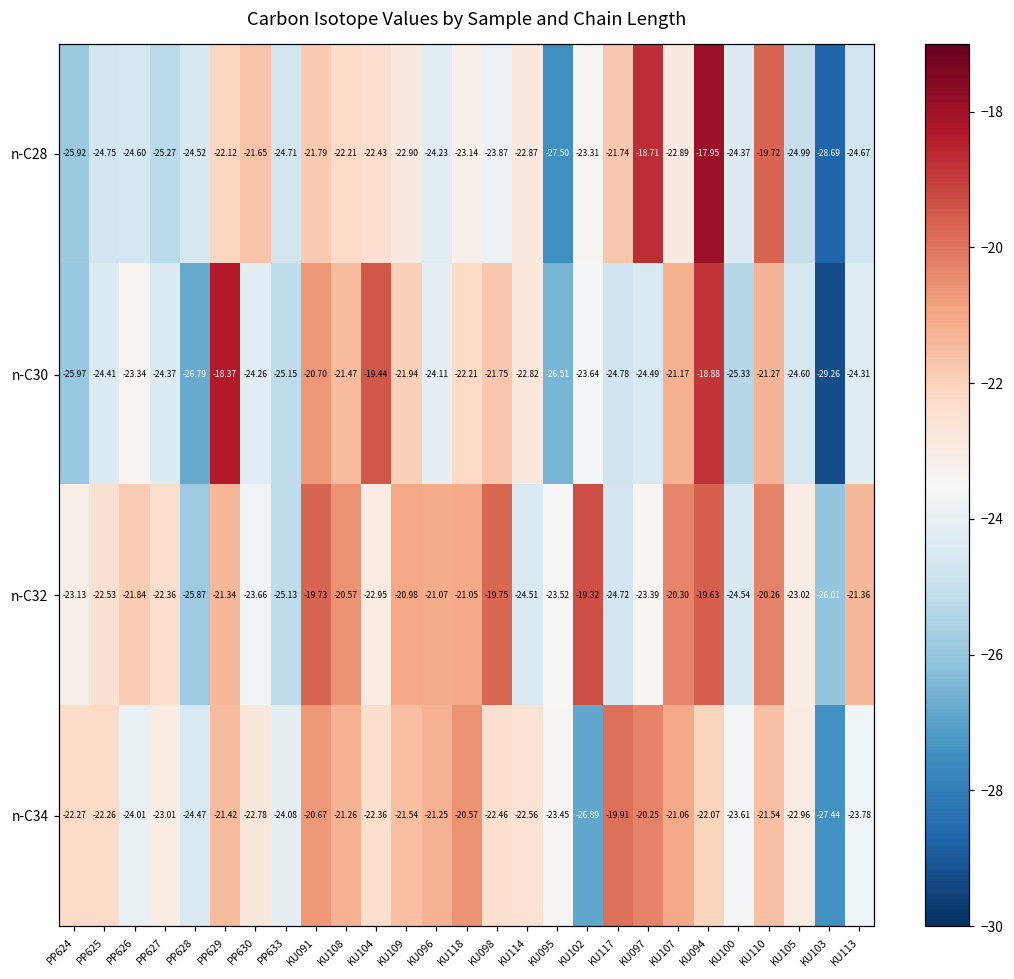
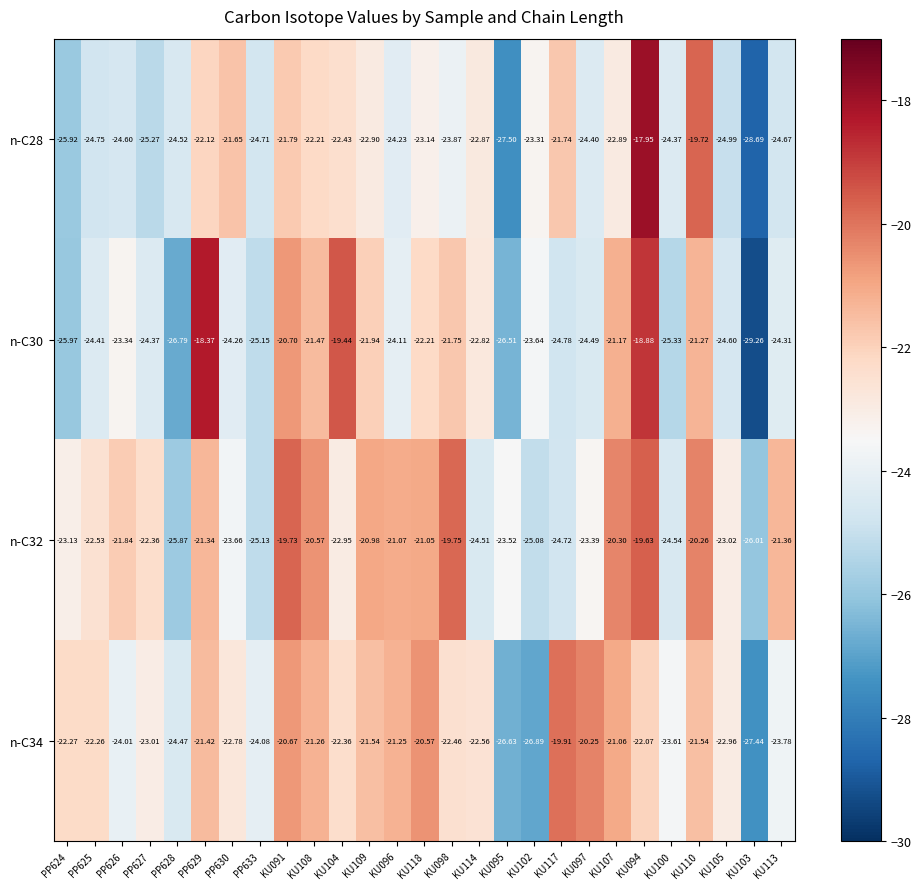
n-C28, KU097: -18.71 -> -24.40
n-C32, KU102: -19.32 -> -25.08
n-C34, KU095: -23.45 -> -26.63
